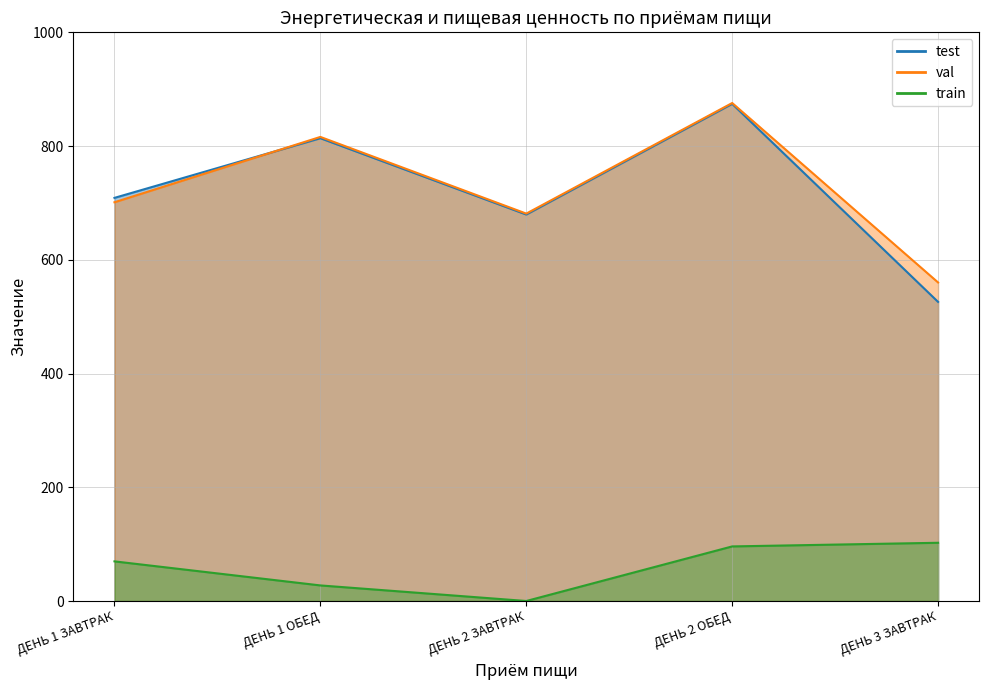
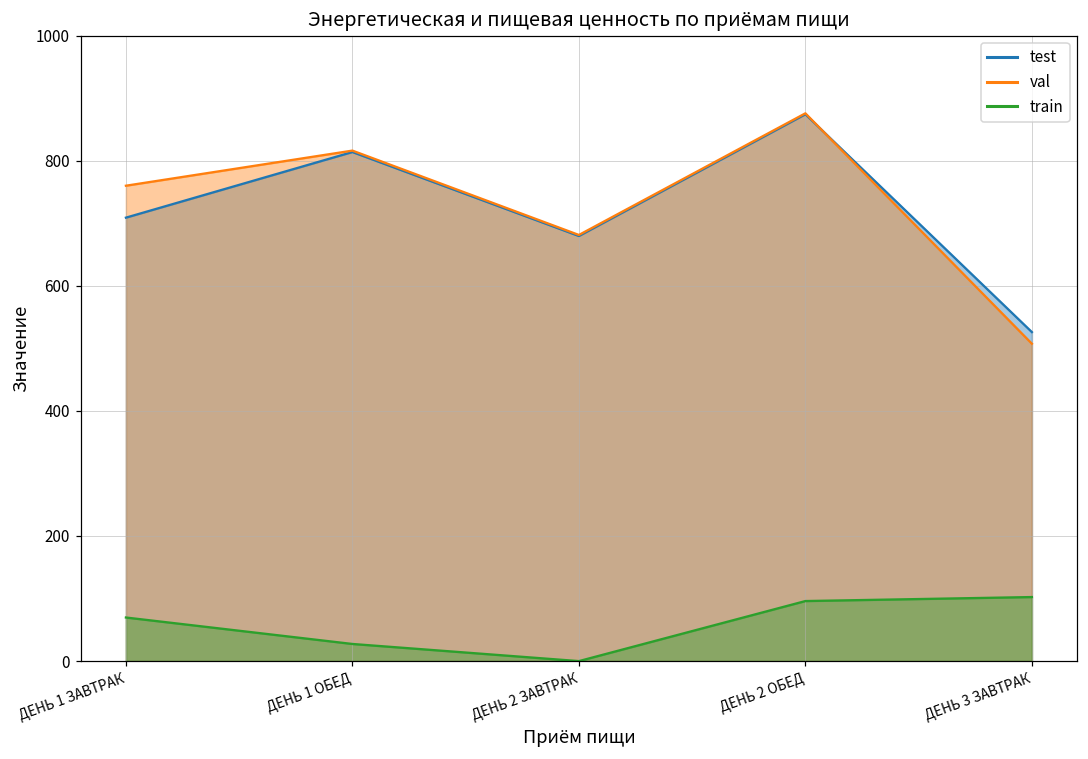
val, ДЕНЬ 1 ЗАВТРАК: 700 -> 760
val, ДЕНЬ 3 ЗАВТРАК: 560 -> 510
